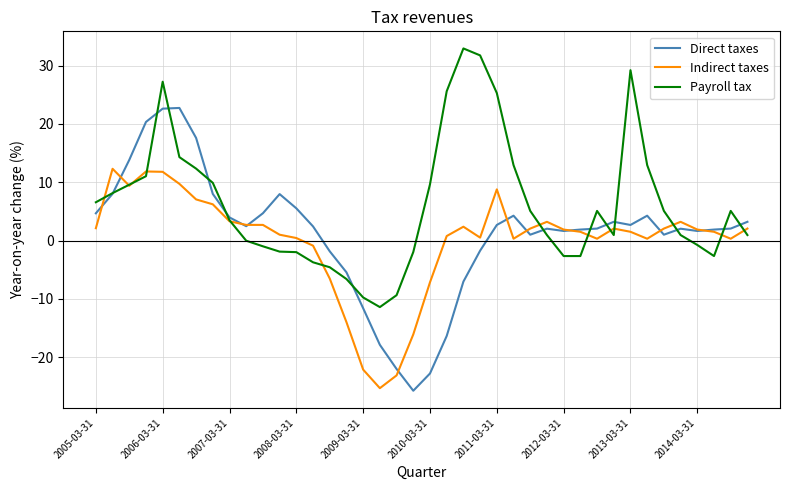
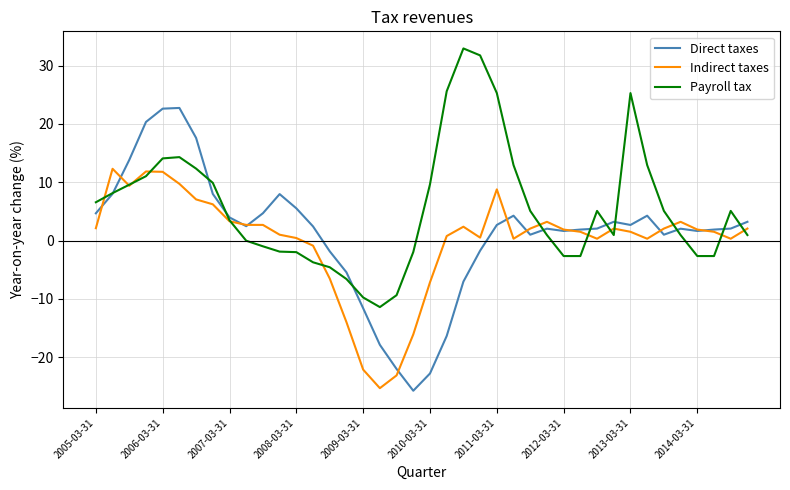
Payroll tax, 2006-03-31: 27 -> 14
Payroll tax, 2013-03-31: 29 -> 25
Payroll tax, 2014-03-31: -1 -> -3
